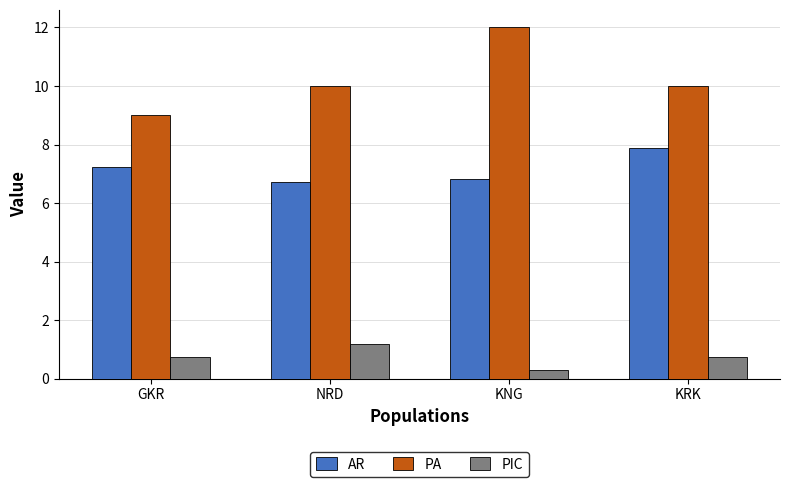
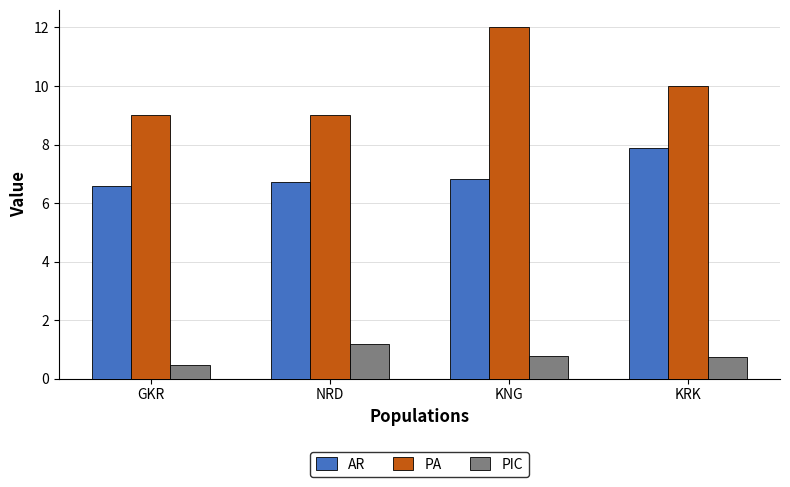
AR, GKR: 7.2 -> 6.6
PIC, GKR: 0.7 -> 0.5
PA, NRD: 10 -> 9
PIC, KNG: 0.3 -> 0.8
